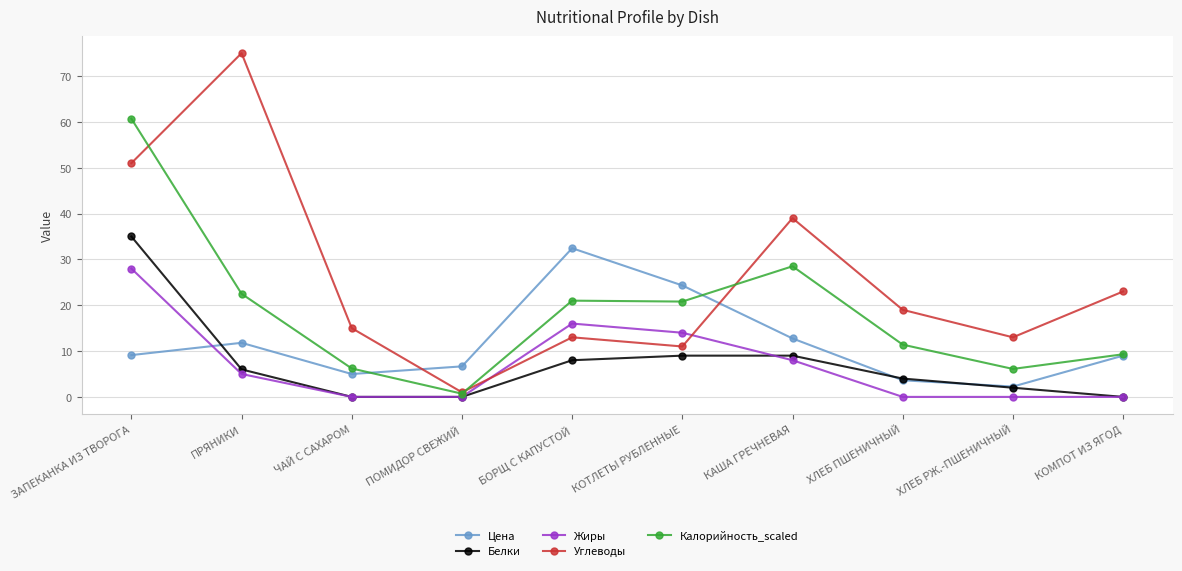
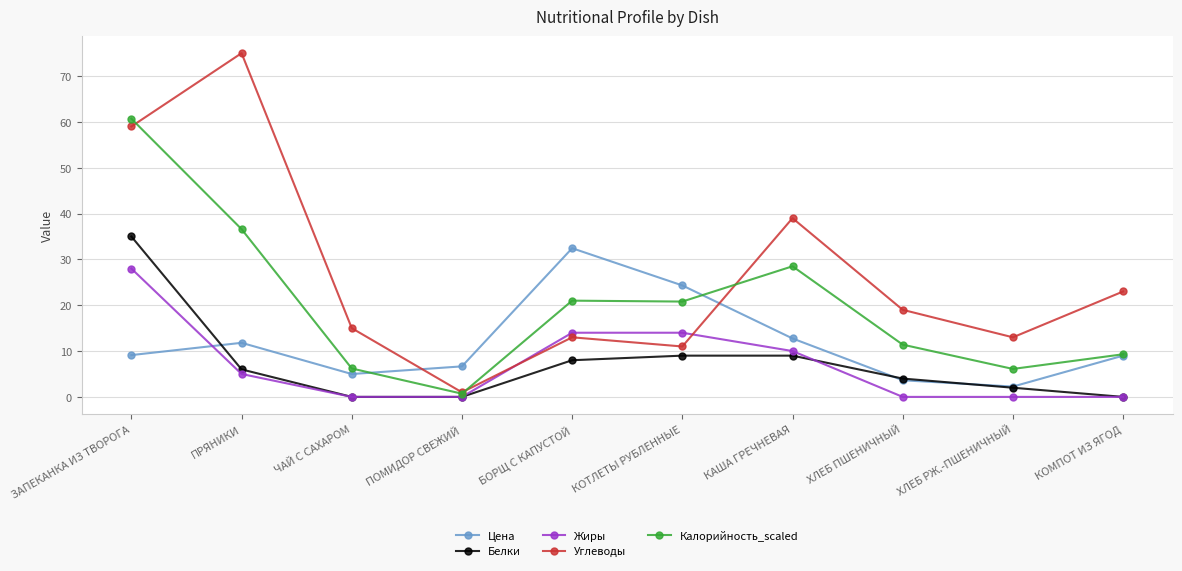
Углеводы, ЗАПЕКАНКА ИЗ ТВОРОГА: 51 -> 59
Калорийность_scaled, ПРЯНИКИ: 23 -> 37
Жиры, БОРЩ С КАПУСТОЙ: 16 -> 14
Жиры, КАША ГРЕЧНЕВАЯ: 8 -> 10
